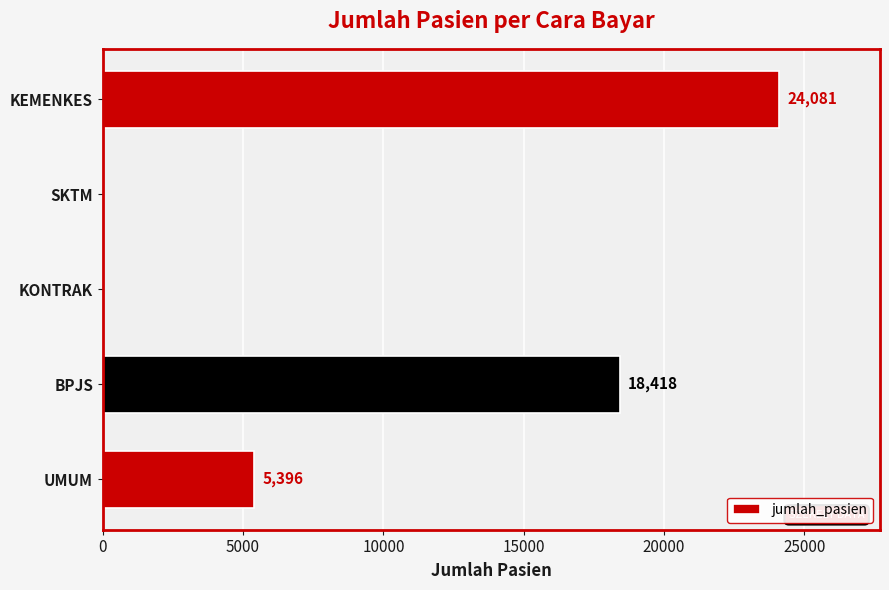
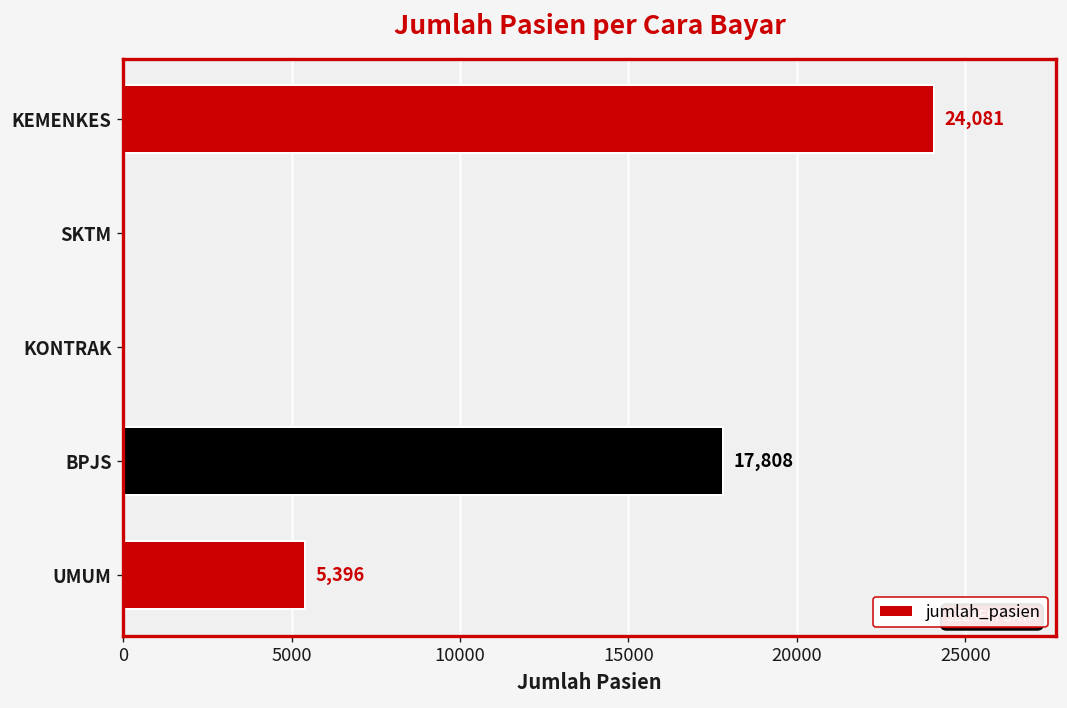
BPJS: 18,418 -> 17,808
